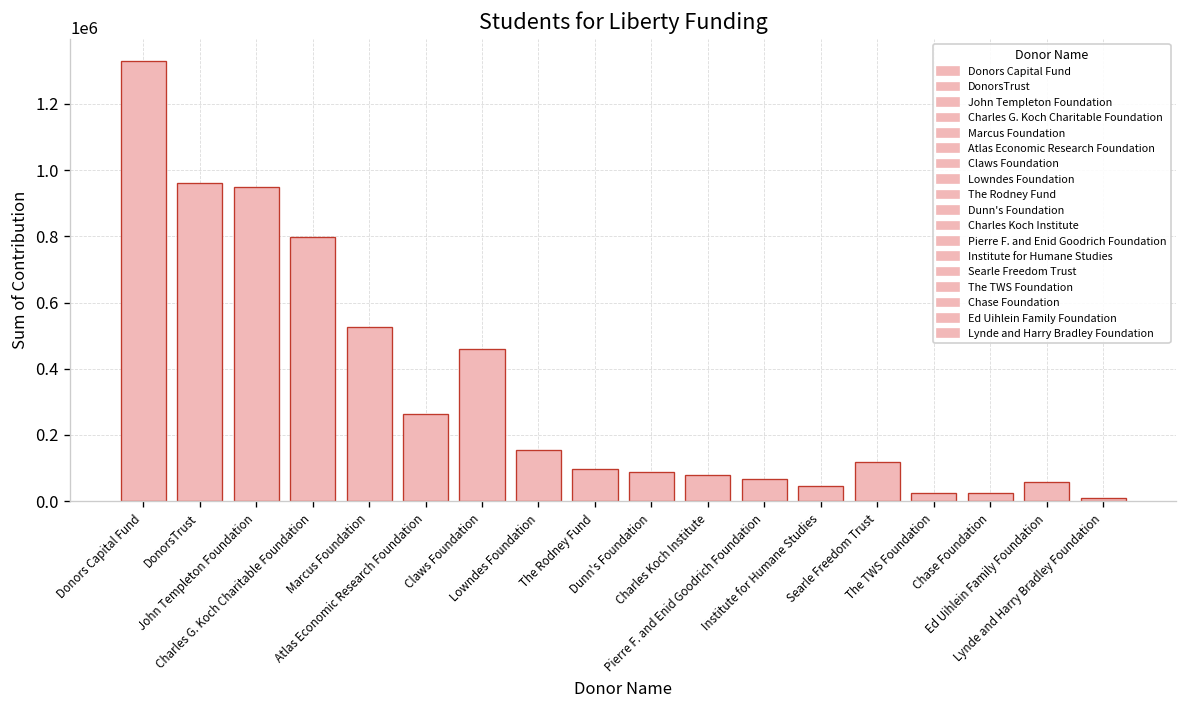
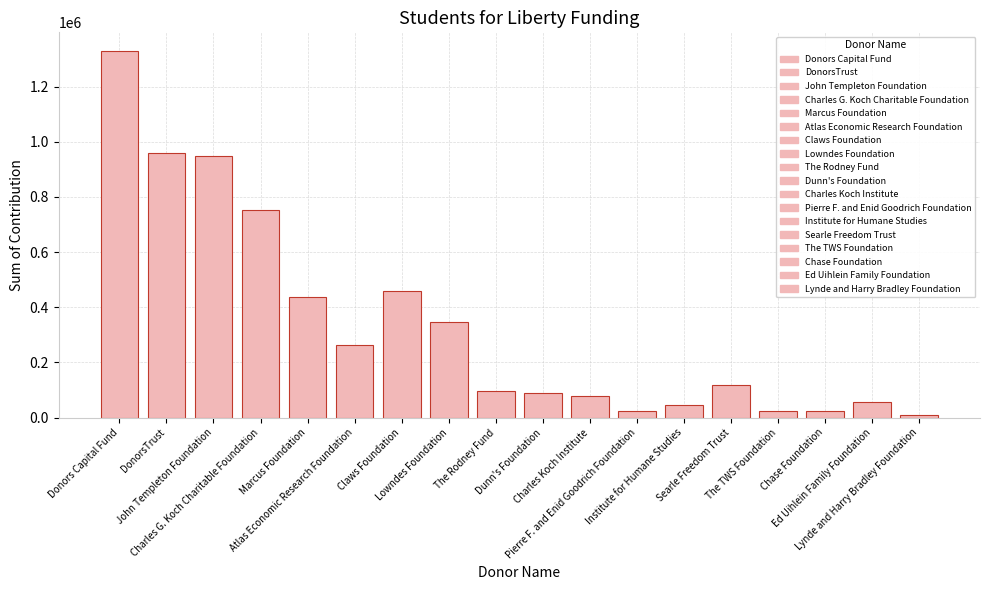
Charles G. Koch Charitable Foundation: 800000 -> 750000
Marcus Foundation: 530000 -> 440000
Lowndes Foundation: 160000 -> 350000
Pierre F. and Enid Goodrich Foundation: 70000 -> 30000
